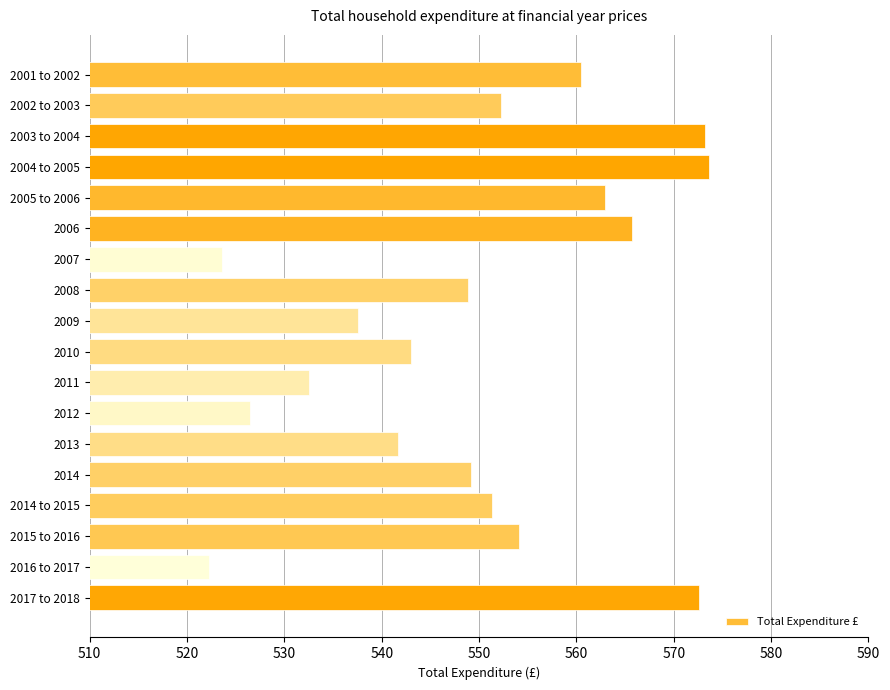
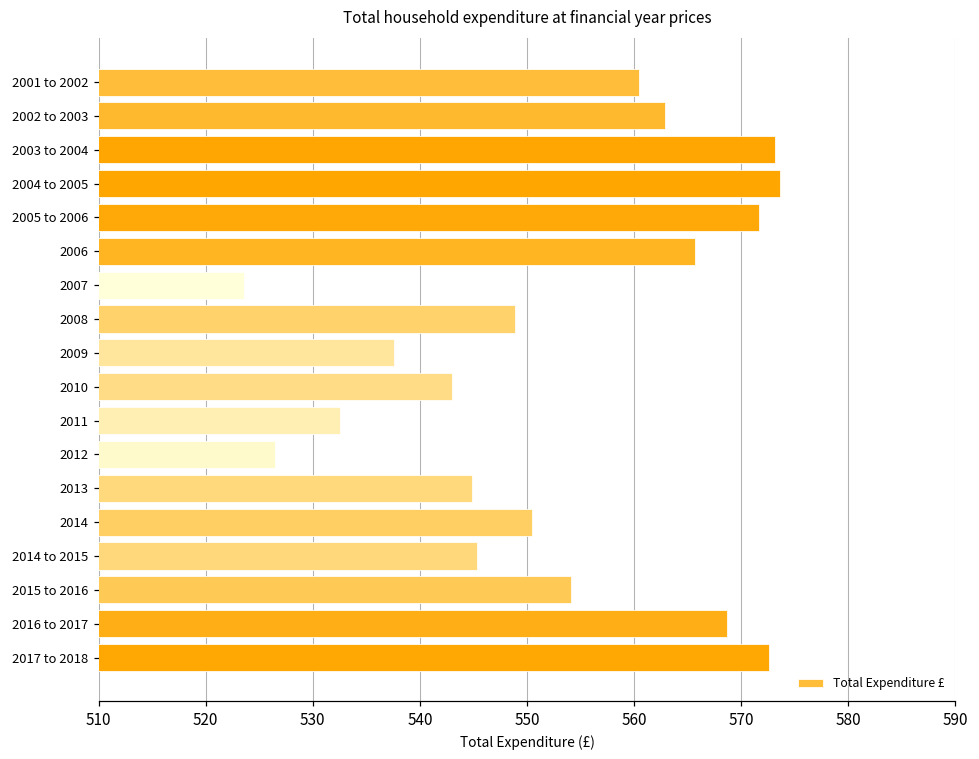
2002 to 2003: 552 -> 563
2005 to 2006: 563 -> 572
2013: 542 -> 545
2014: 549 -> 551
2014 to 2015: 551 -> 545
2016 to 2017: 522 -> 569
